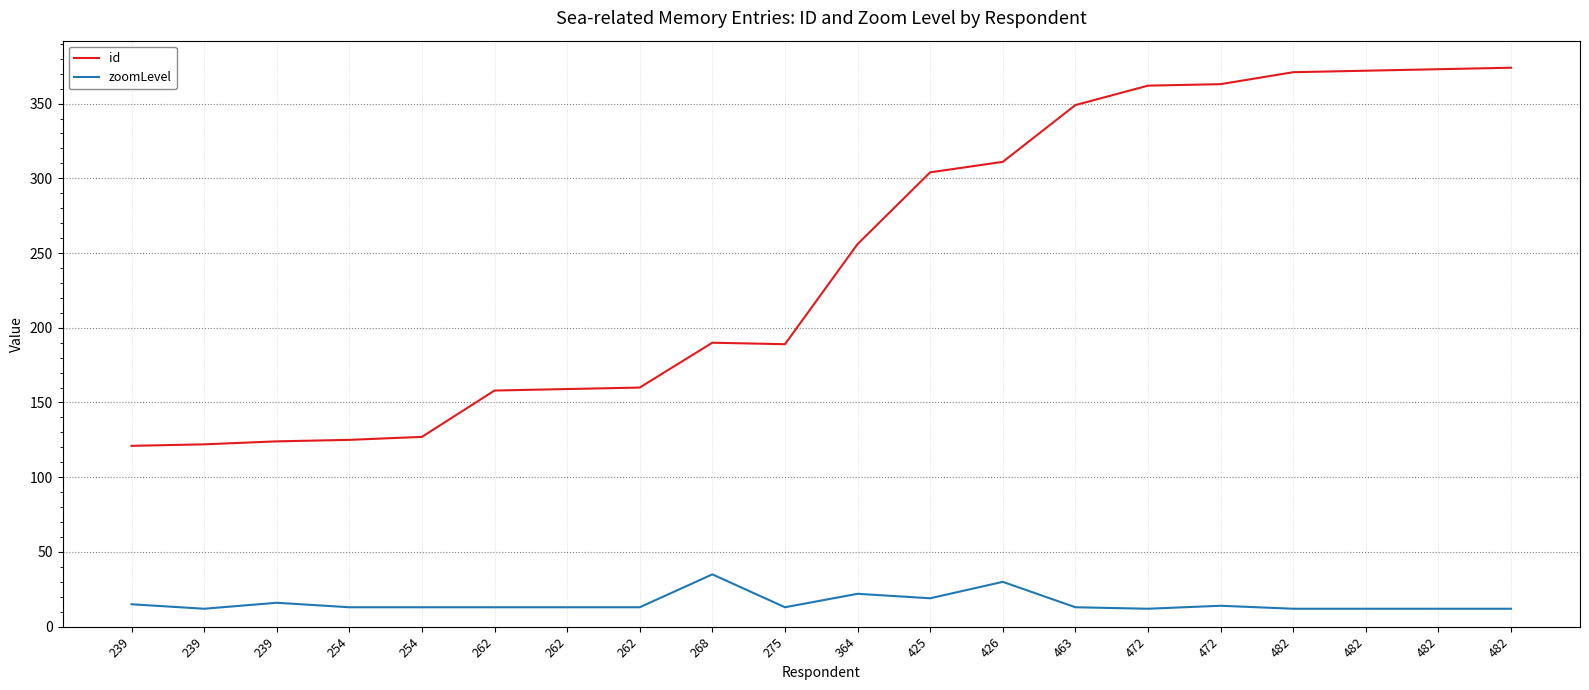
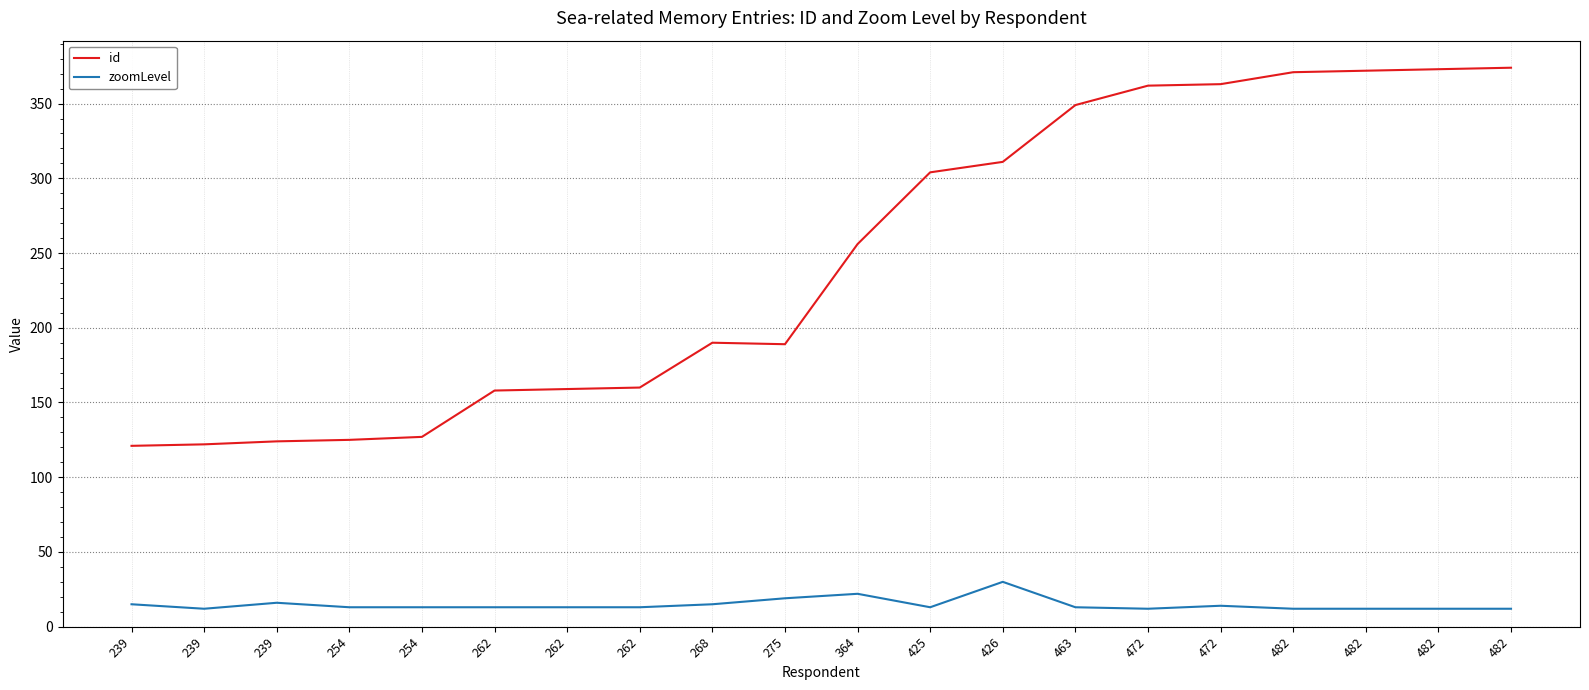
zoomLevel, 268: 35 -> 15
zoomLevel, 275: 13 -> 19
zoomLevel, 425: 19 -> 13
